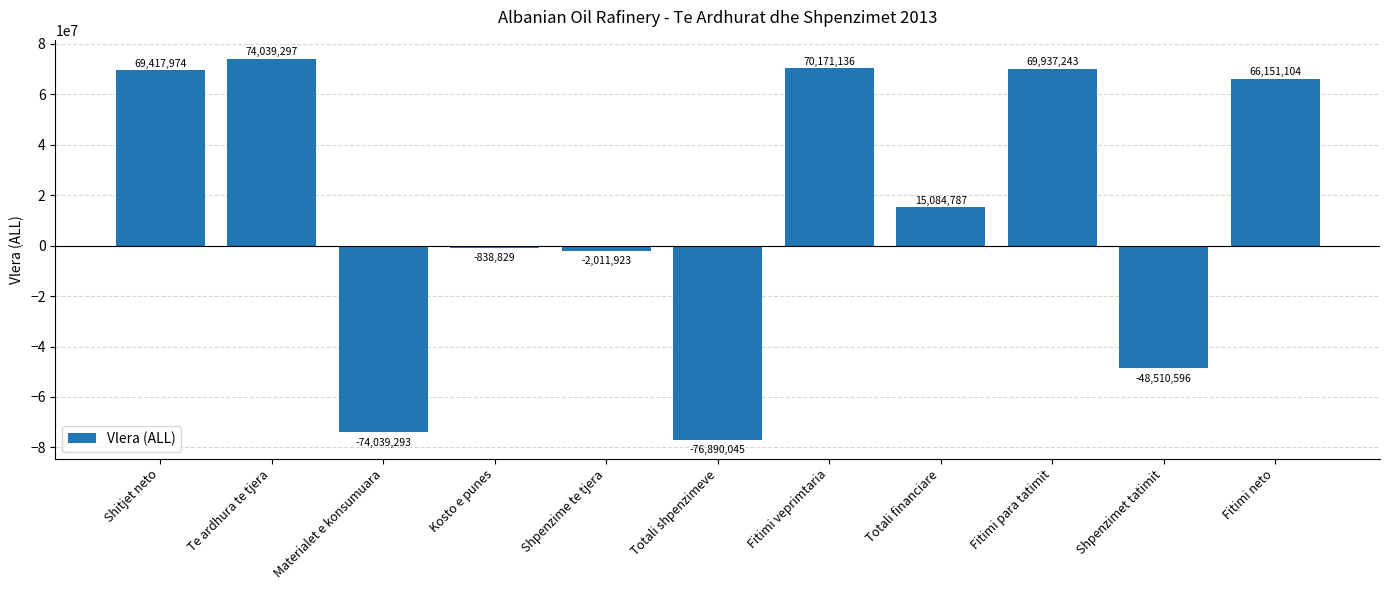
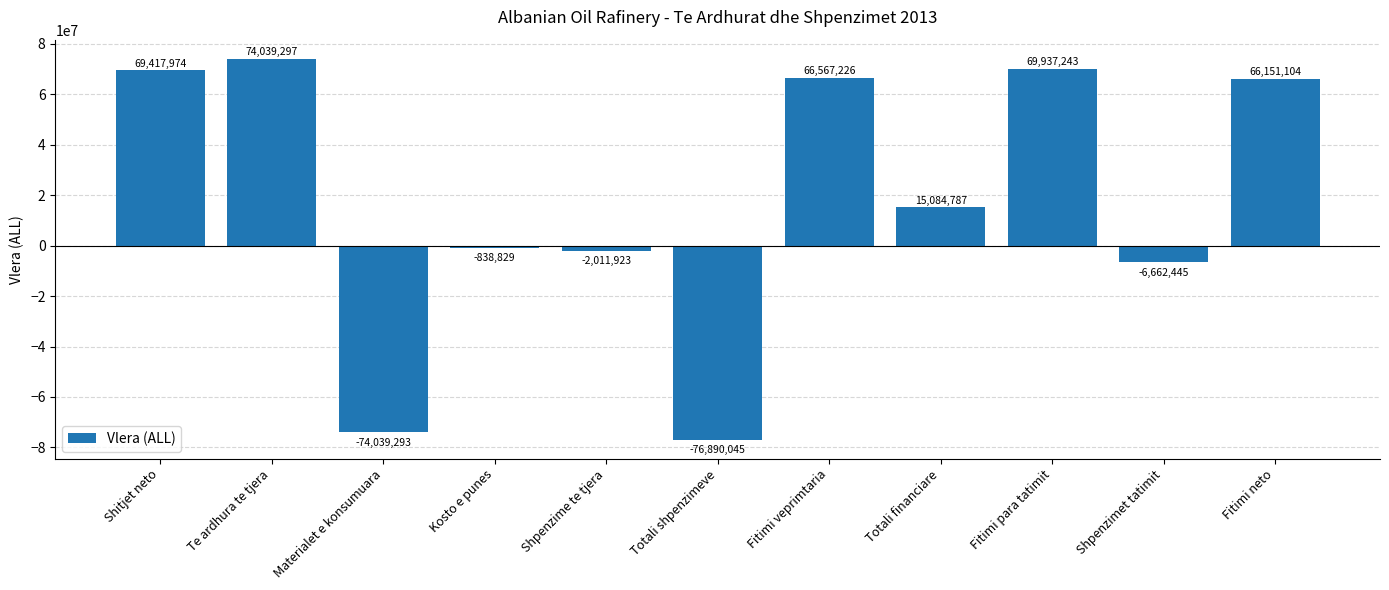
Fitimi veprimtaria: 70,171,136 -> 66,567,226
Shpenzimet tatimit: -48,510,596 -> -6,662,445
